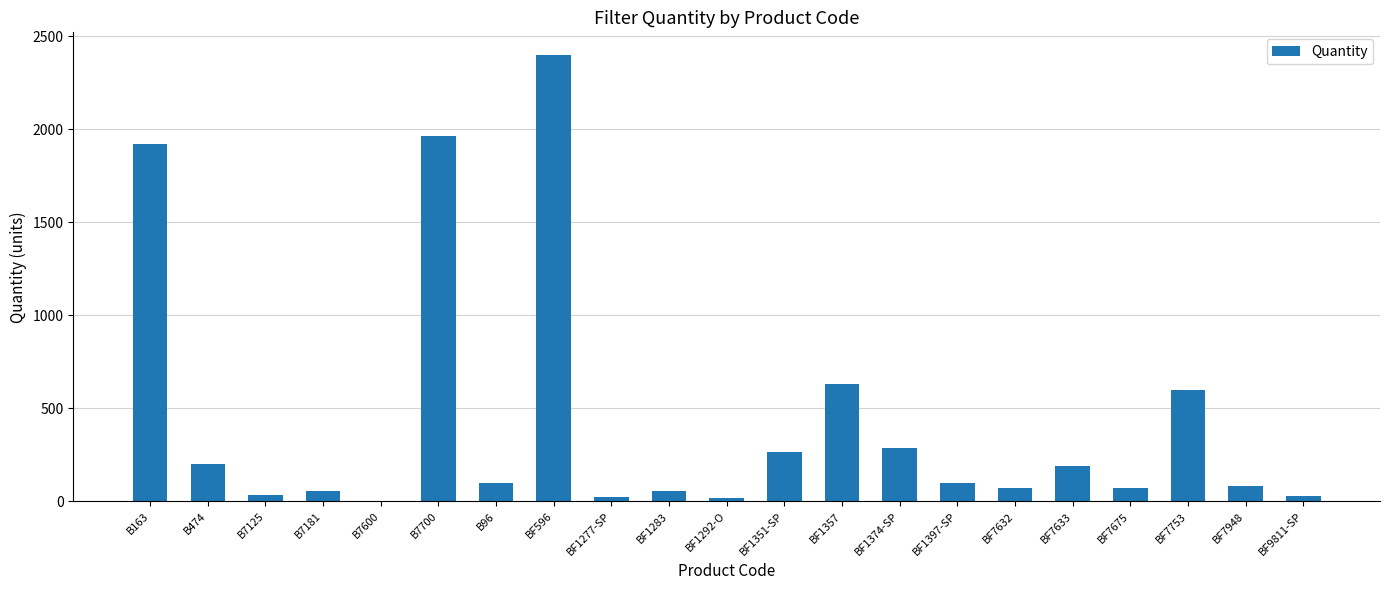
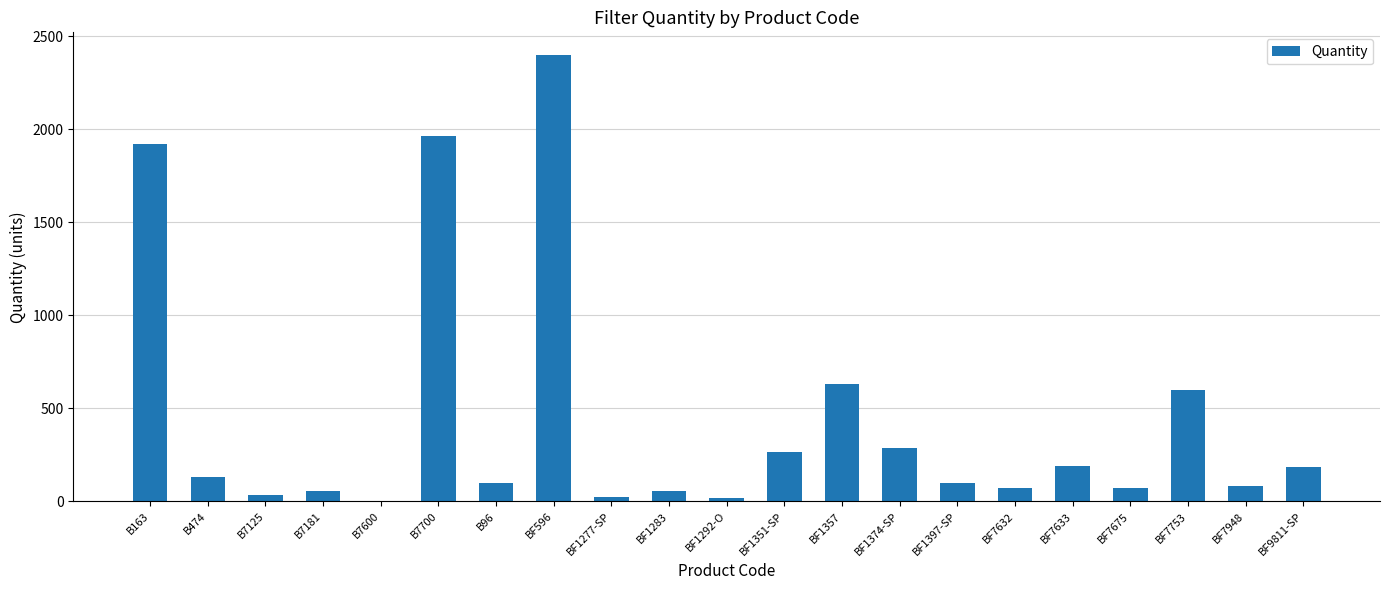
В474: 200 -> 130
BF9811-SP: 30 -> 190
